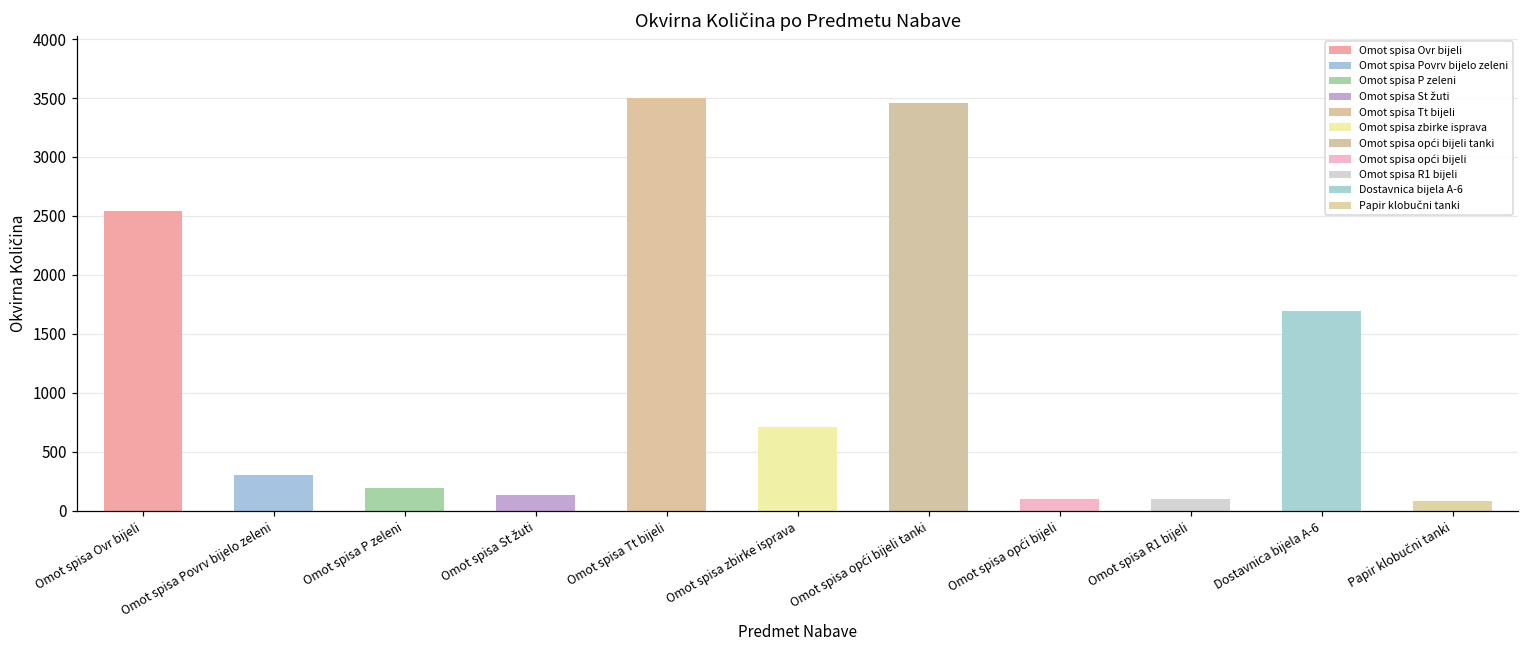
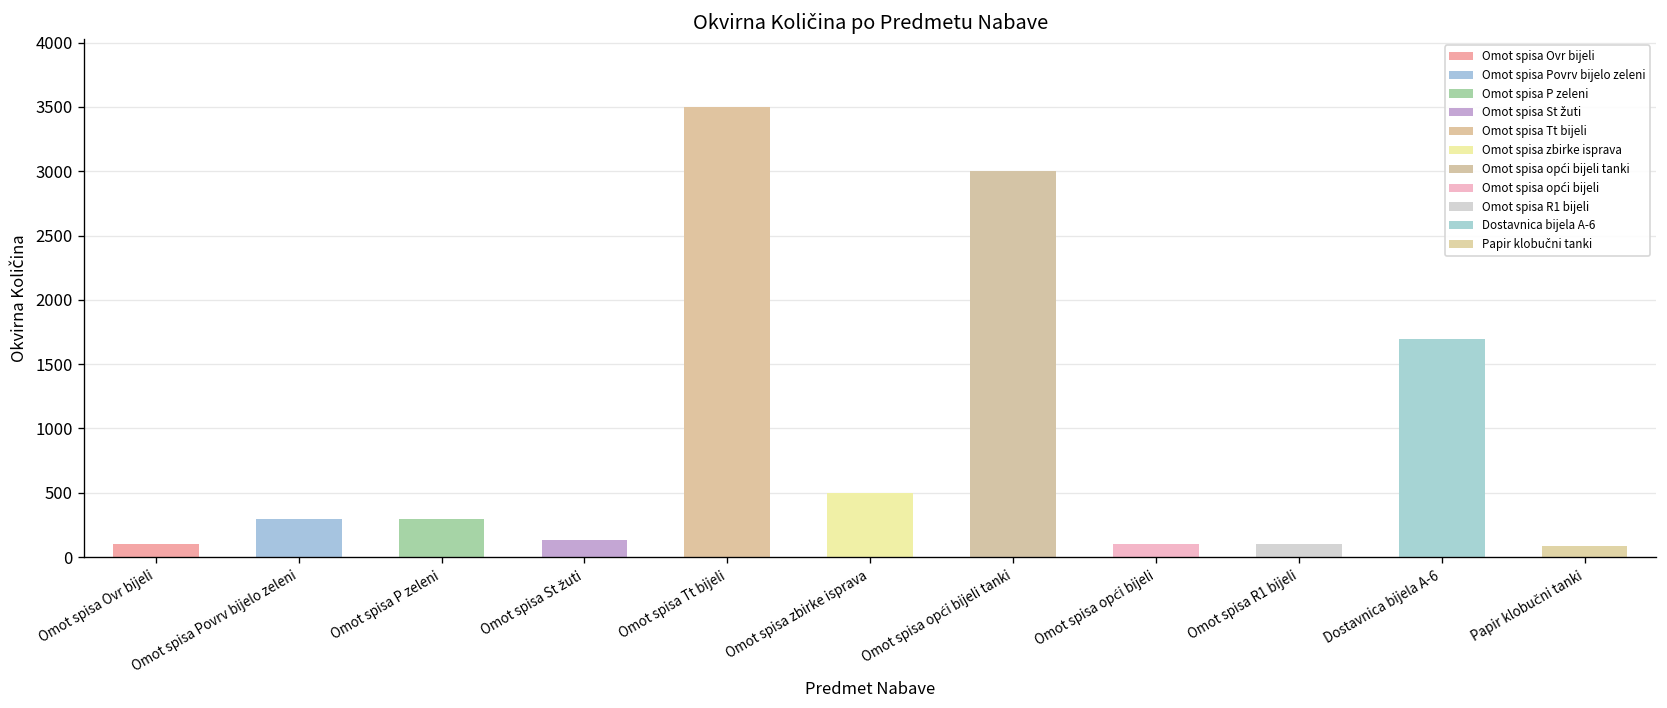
Omot spisa Ovr bijeli: 2540 -> 100
Omot spisa P zeleni: 200 -> 300
Omot spisa zbirke isprava: 710 -> 500
Omot spisa opći bijeli tanki: 3460 -> 3000
